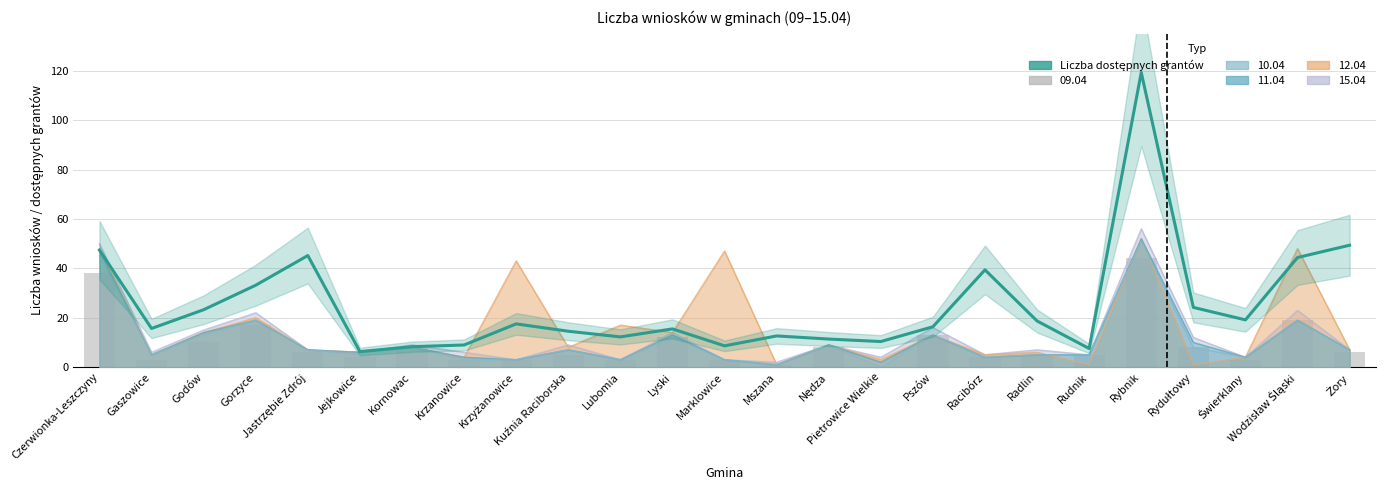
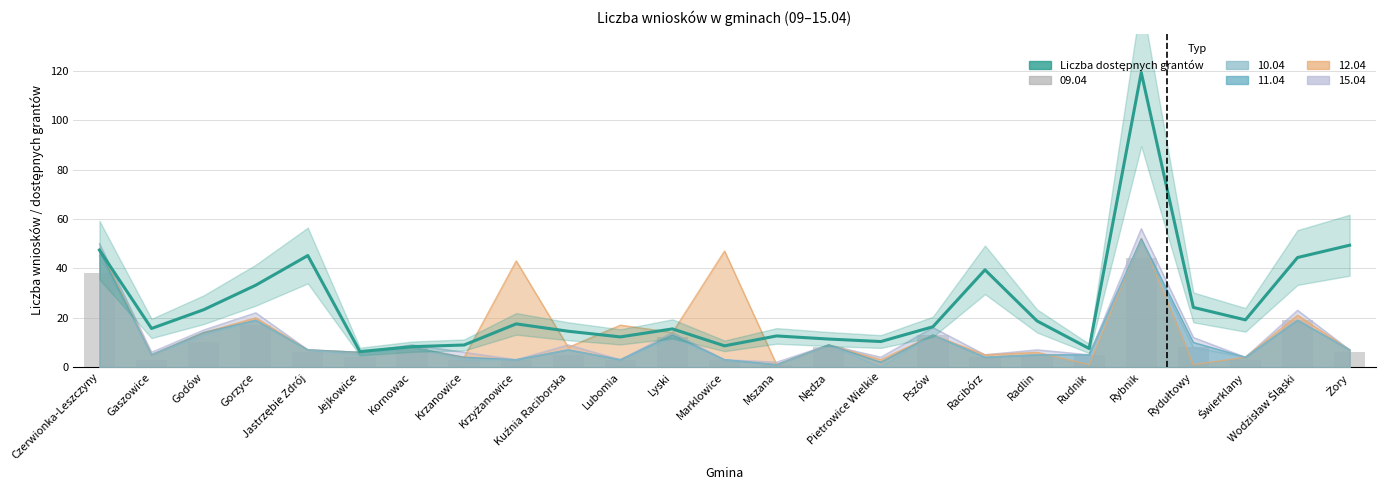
12.04, Wodzisław Śląski: 48 -> 21
